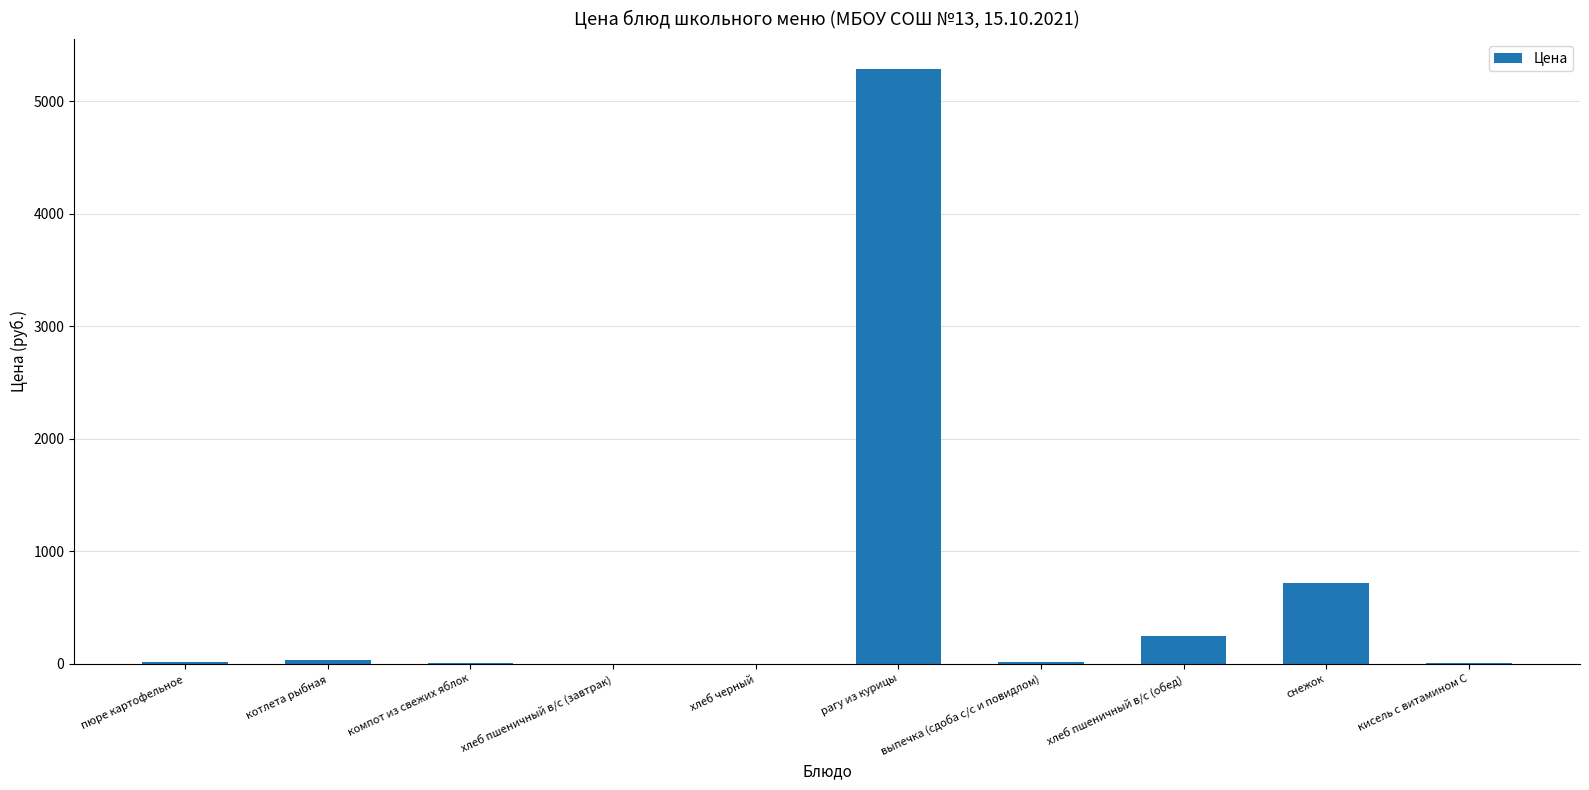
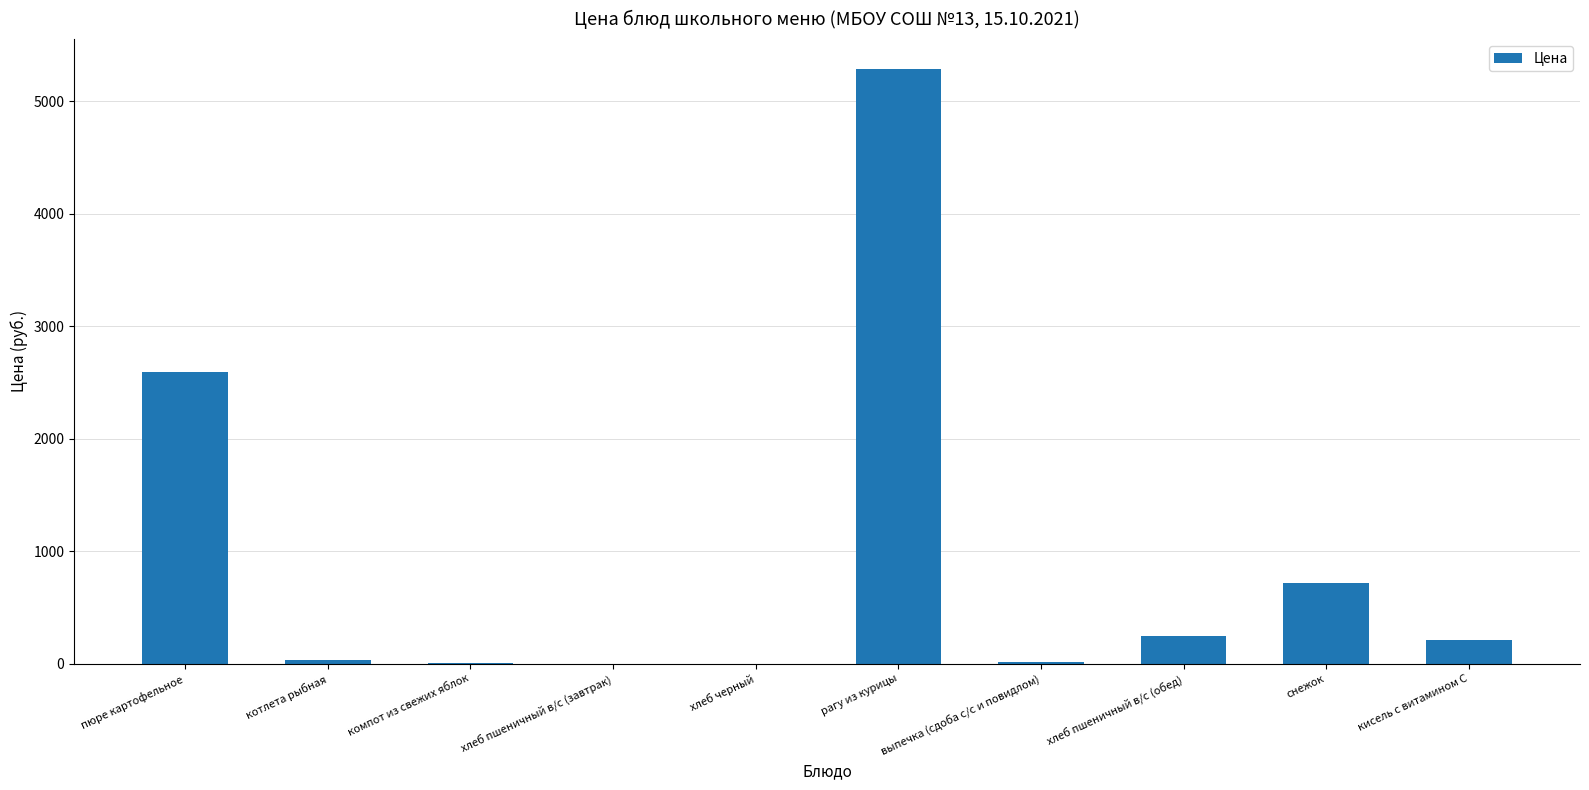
пюре картофельное: 20 -> 2600
кисель с витамином С: 10 -> 210
